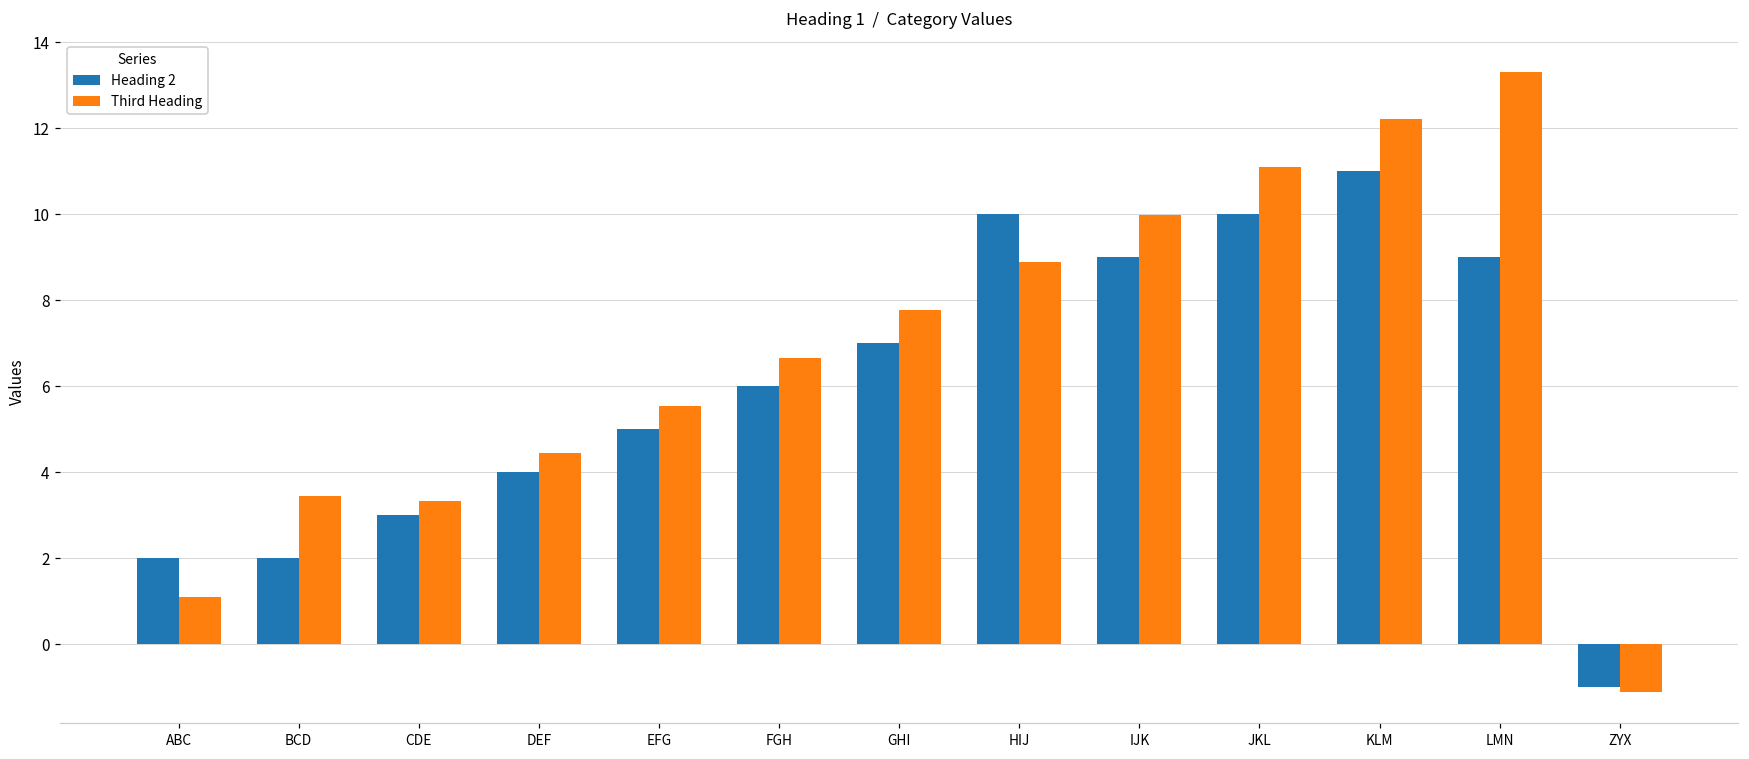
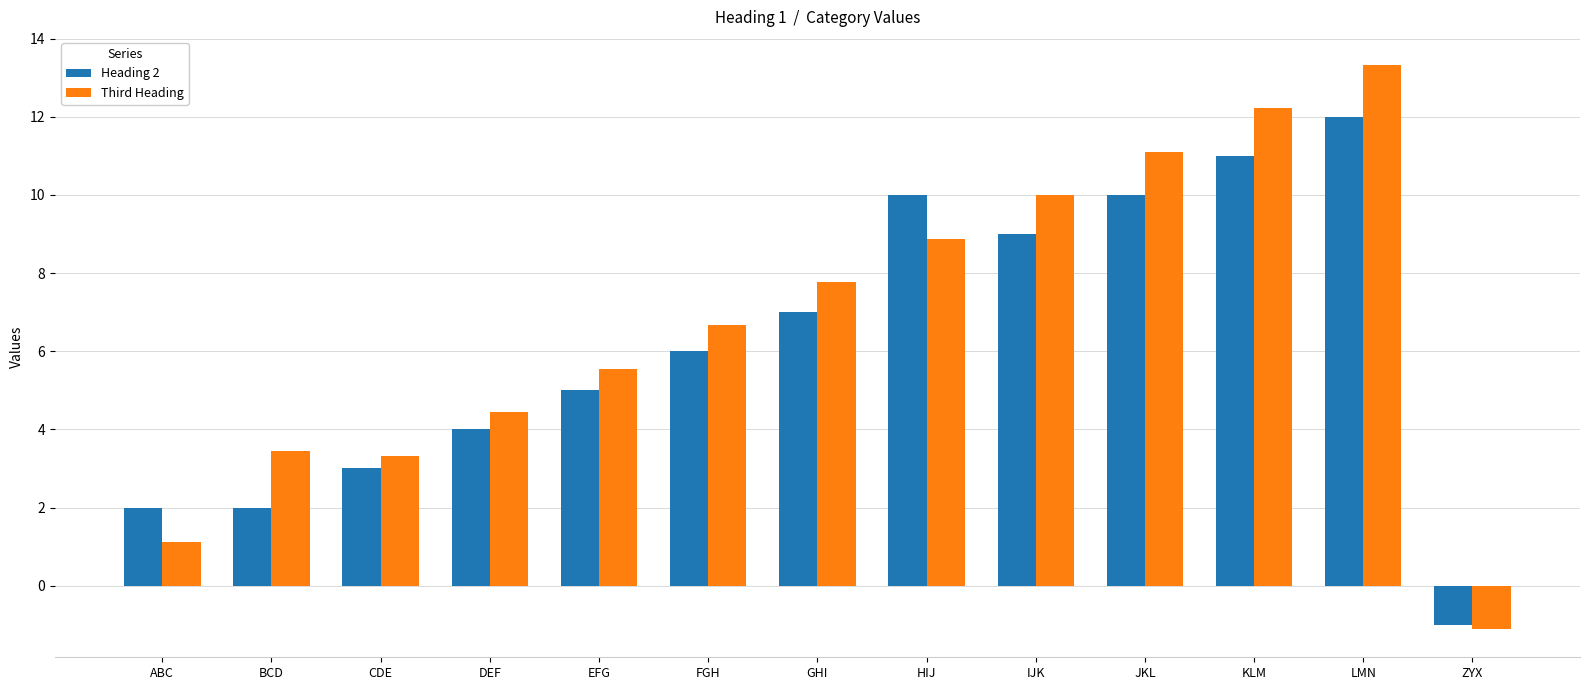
Heading 2, LMN: 9 -> 12
